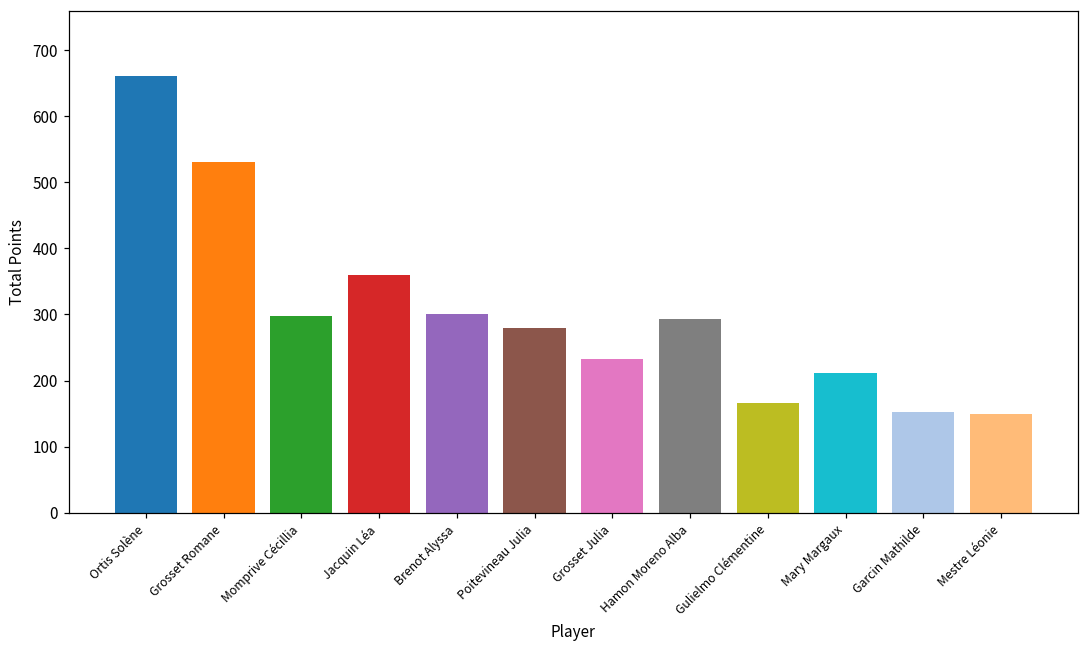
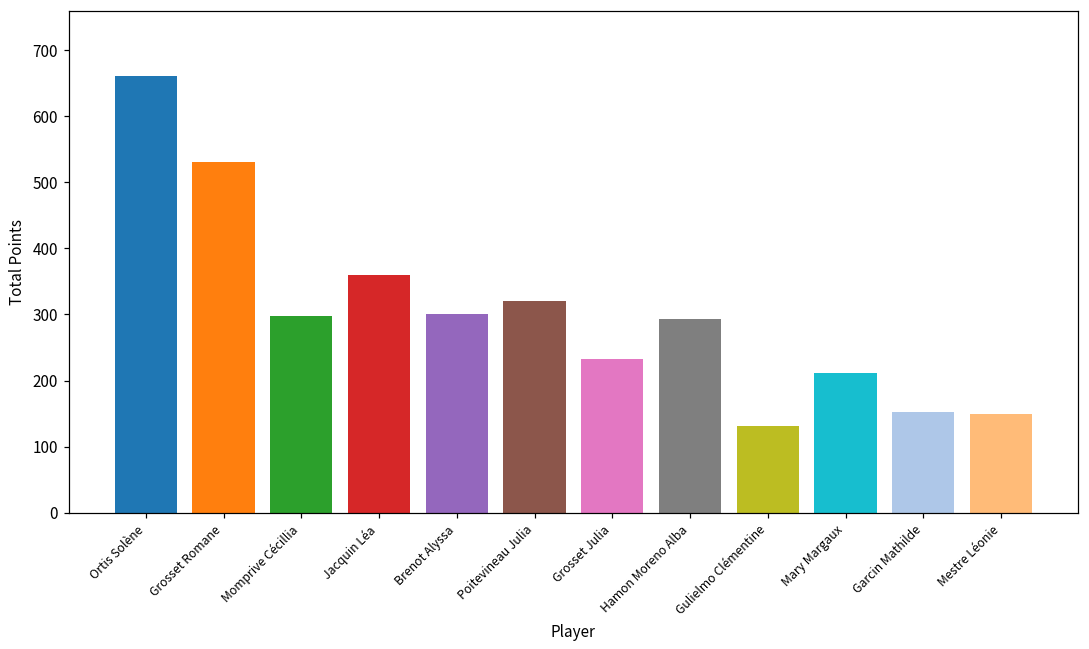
Poitevineau Julia: 280 -> 320
Gulielmo Clémentine: 170 -> 130
